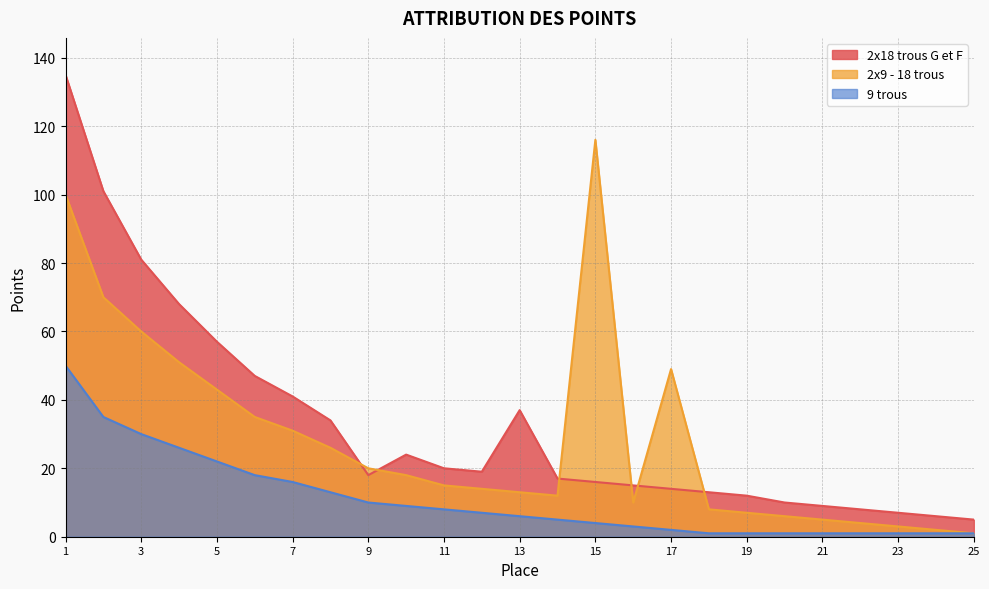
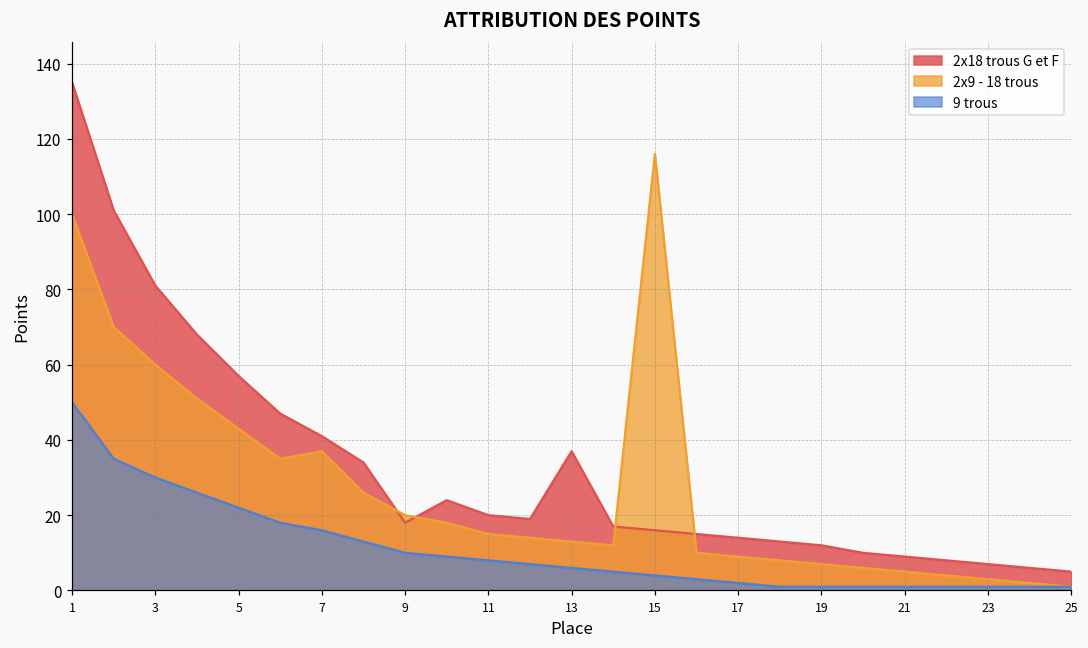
2x9 - 18 trous, 7: 31 -> 37
2x9 - 18 trous, 17: 49 -> 9
